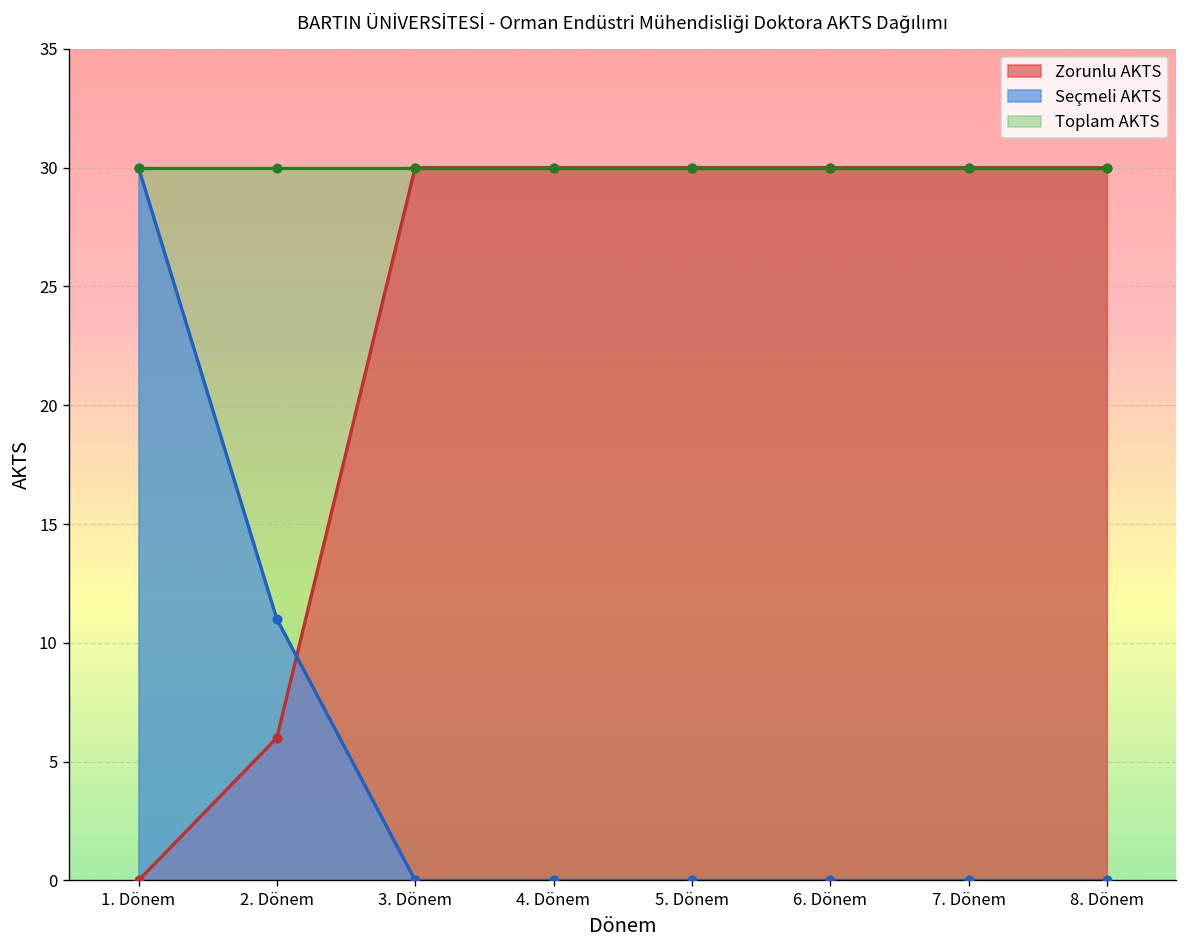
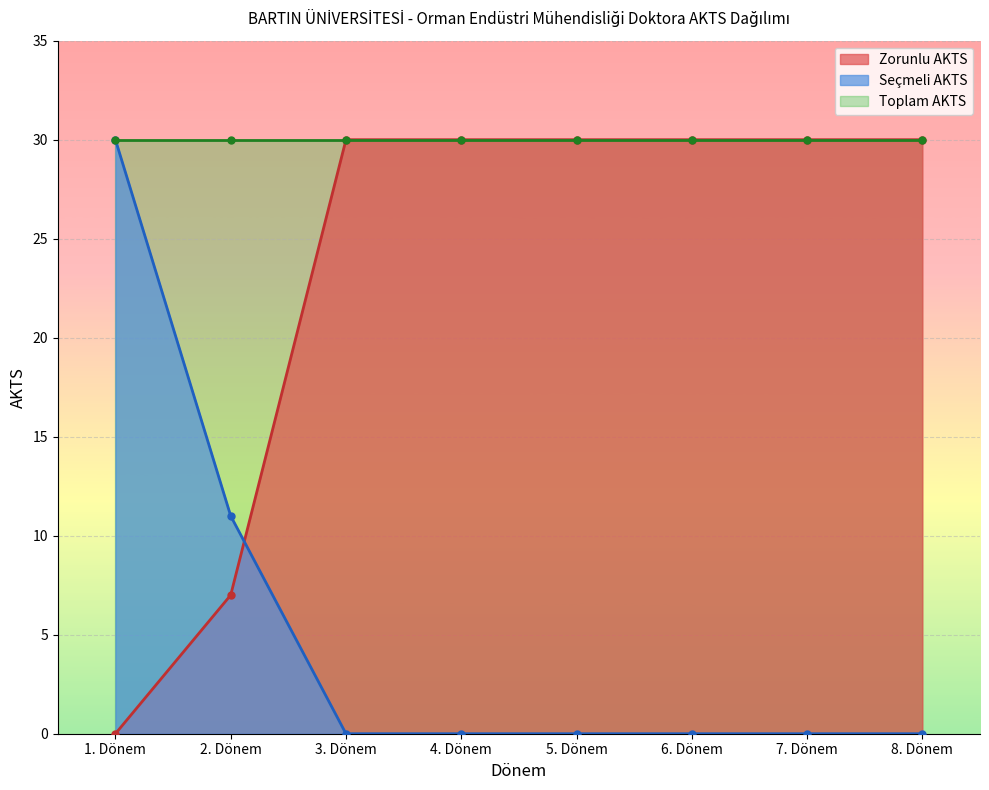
Zorunlu AKTS, 2. Dönem: 6 -> 7
